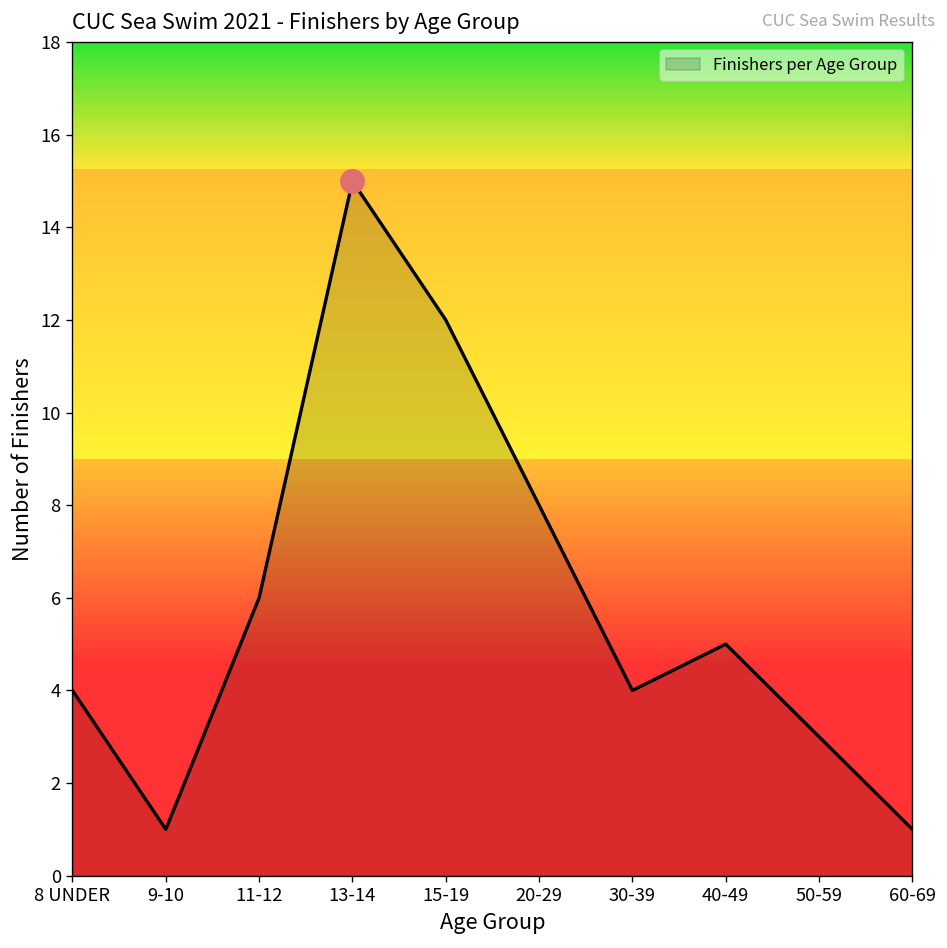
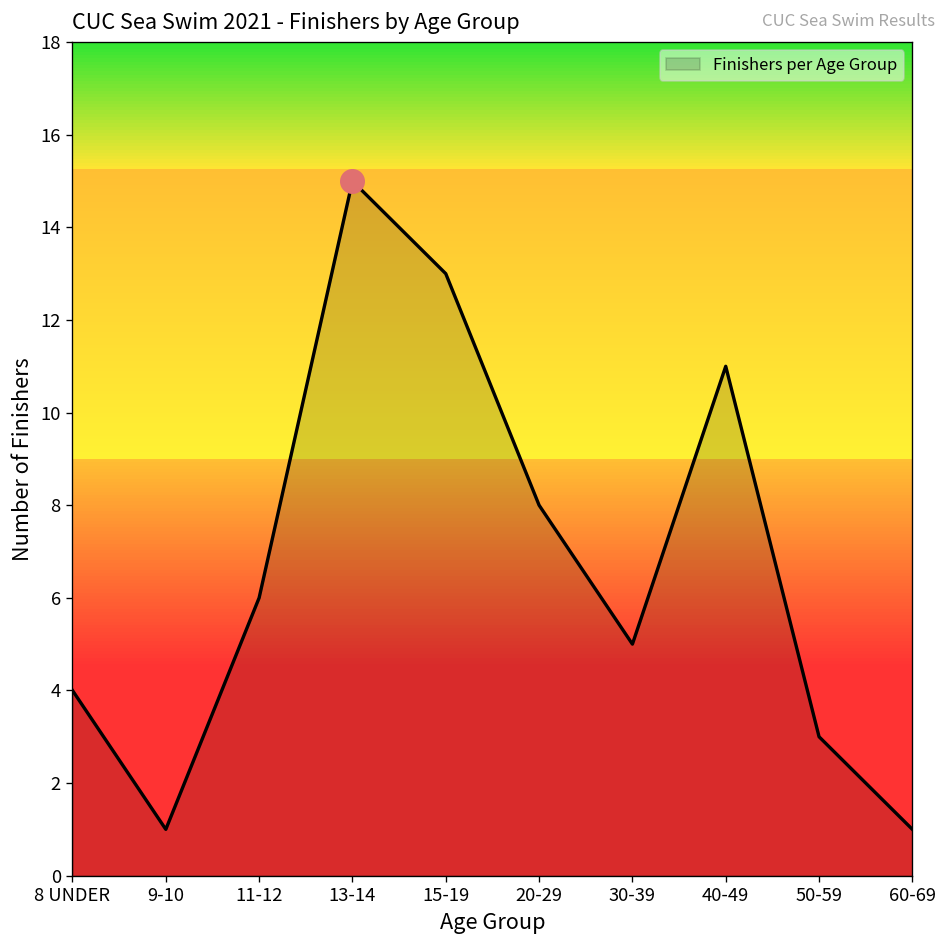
Finishers per Age Group, 15-19: 12 -> 13
Finishers per Age Group, 30-39: 4 -> 5
Finishers per Age Group, 40-49: 5 -> 11
